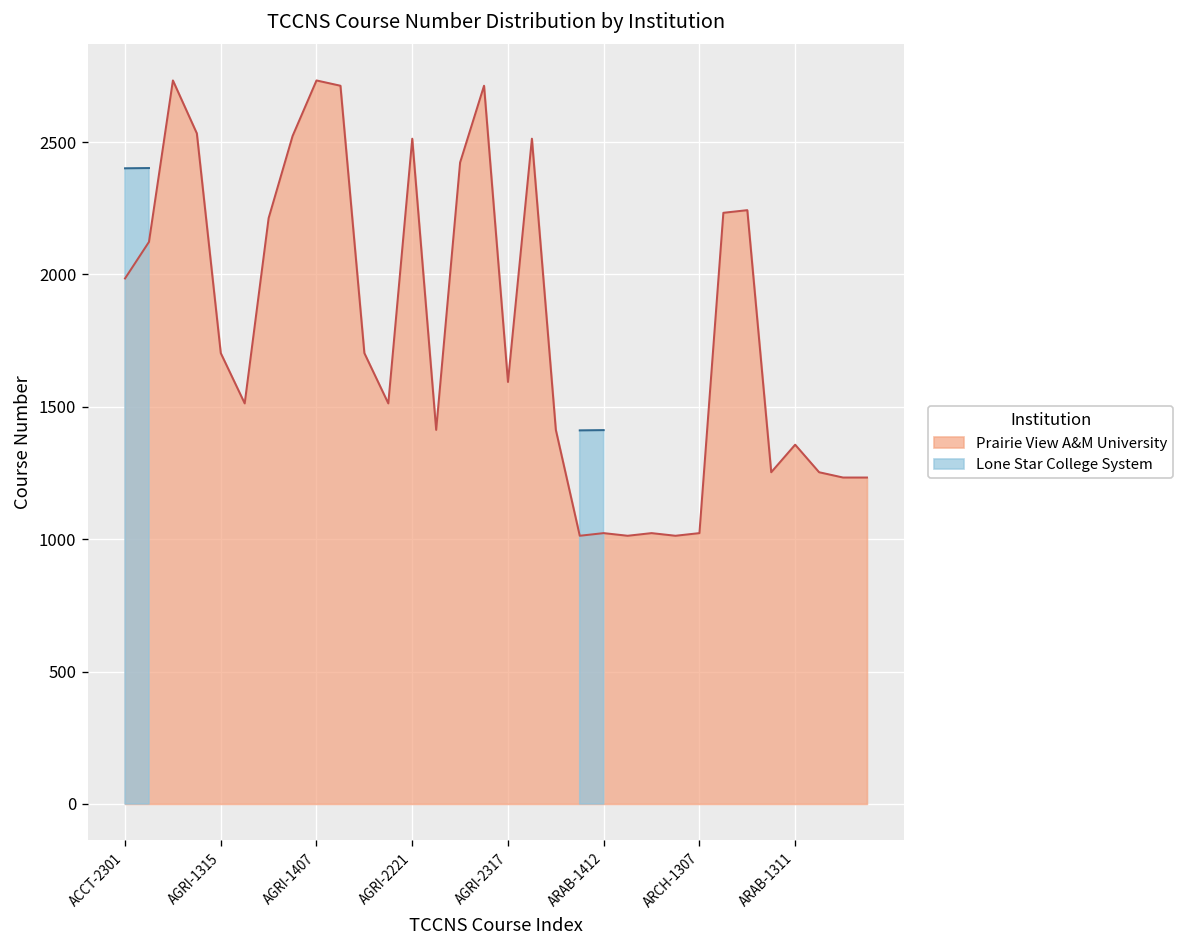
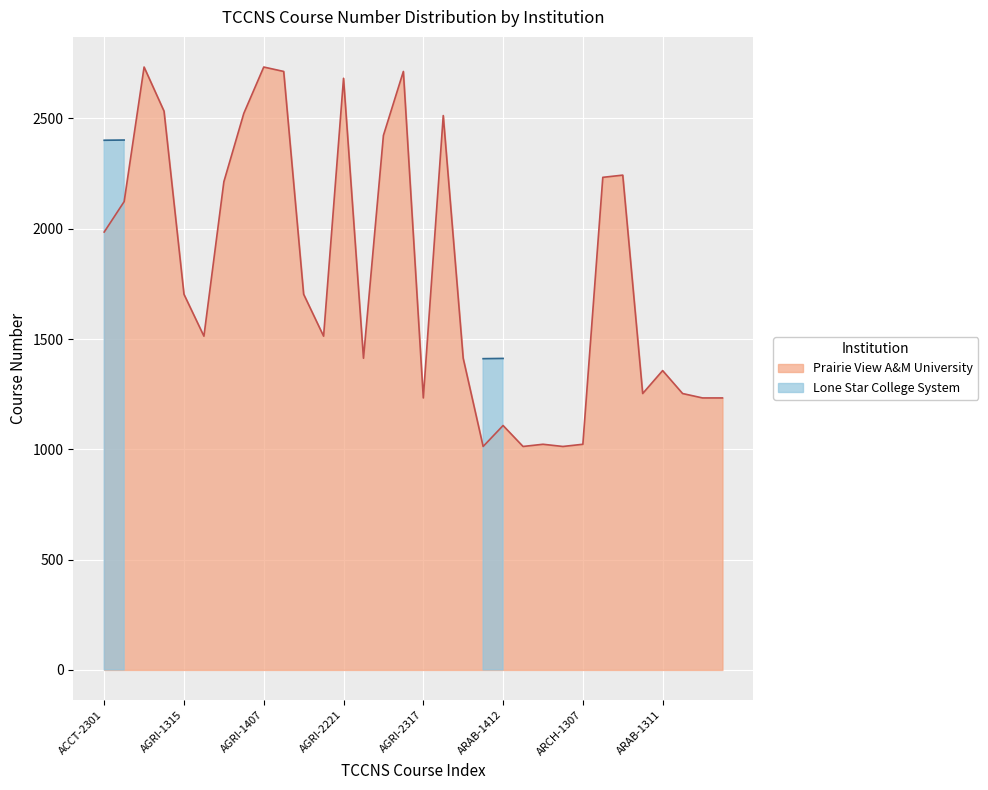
Prairie View A&M University, AGRI-2221: 2510 -> 2680
Prairie View A&M University, AGRI-2317: 1590 -> 1230
Prairie View A&M University, ARAB-1412: 1020 -> 1110
